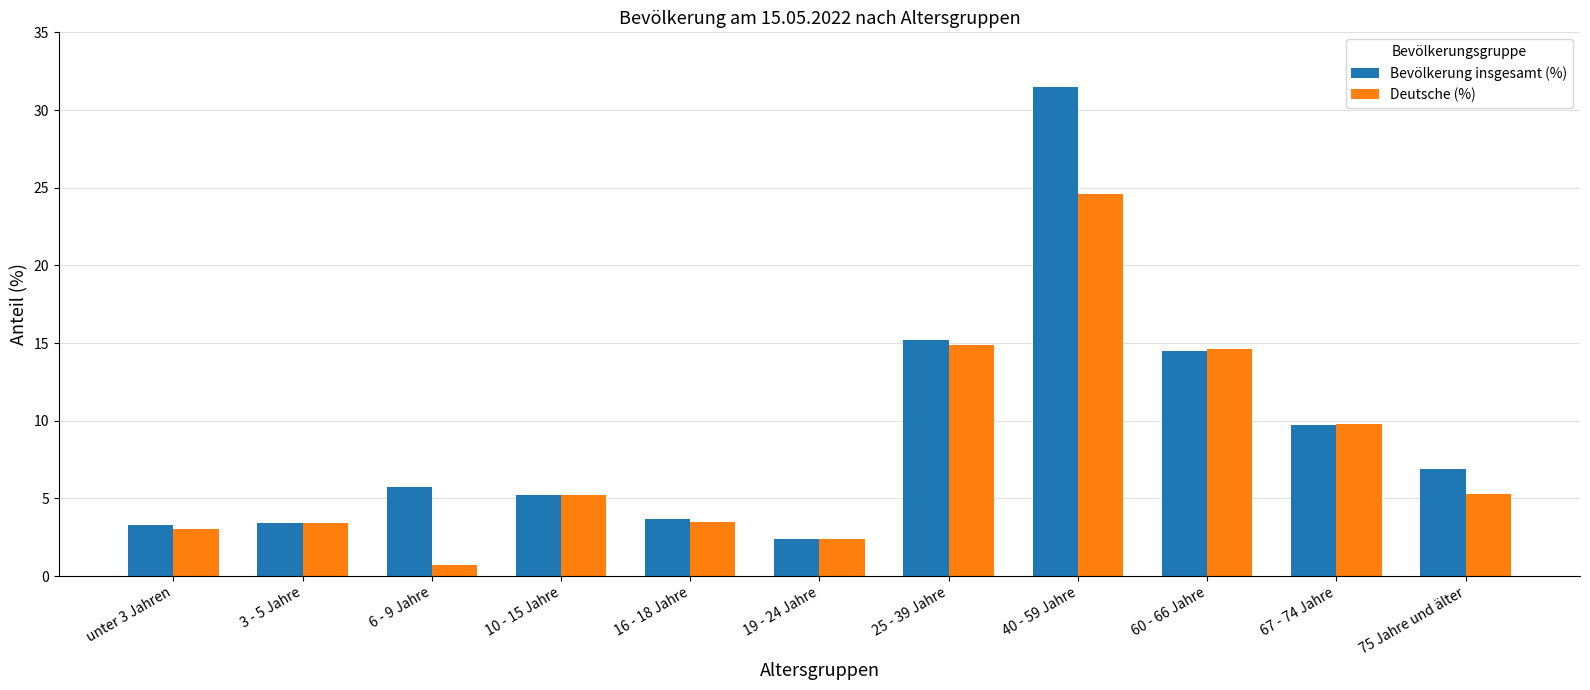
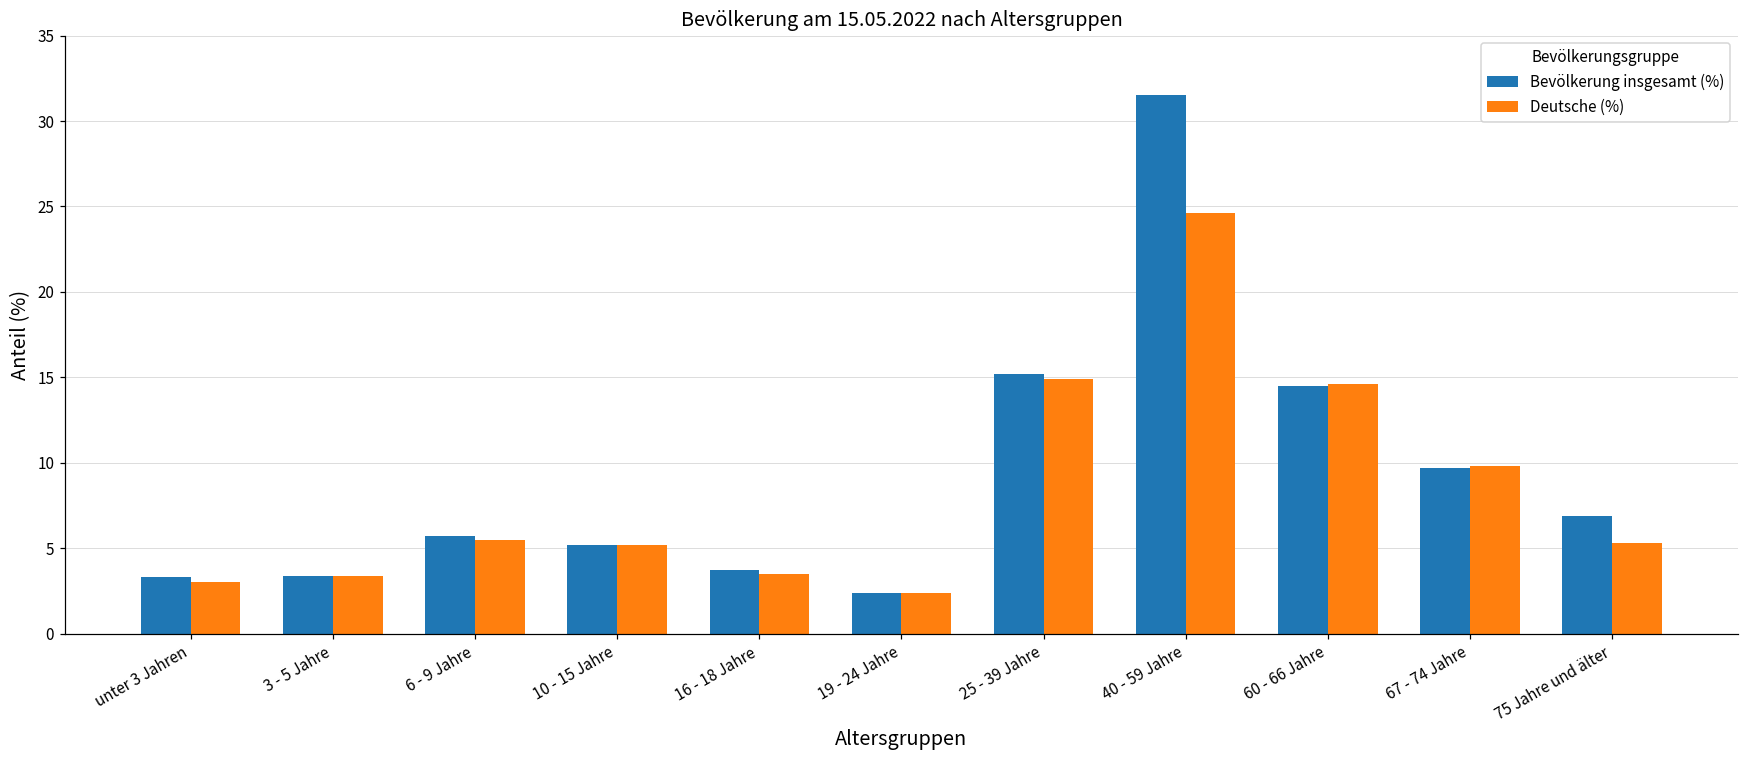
Deutsche (%), 6 - 9 Jahre: 0.7 -> 5.5
